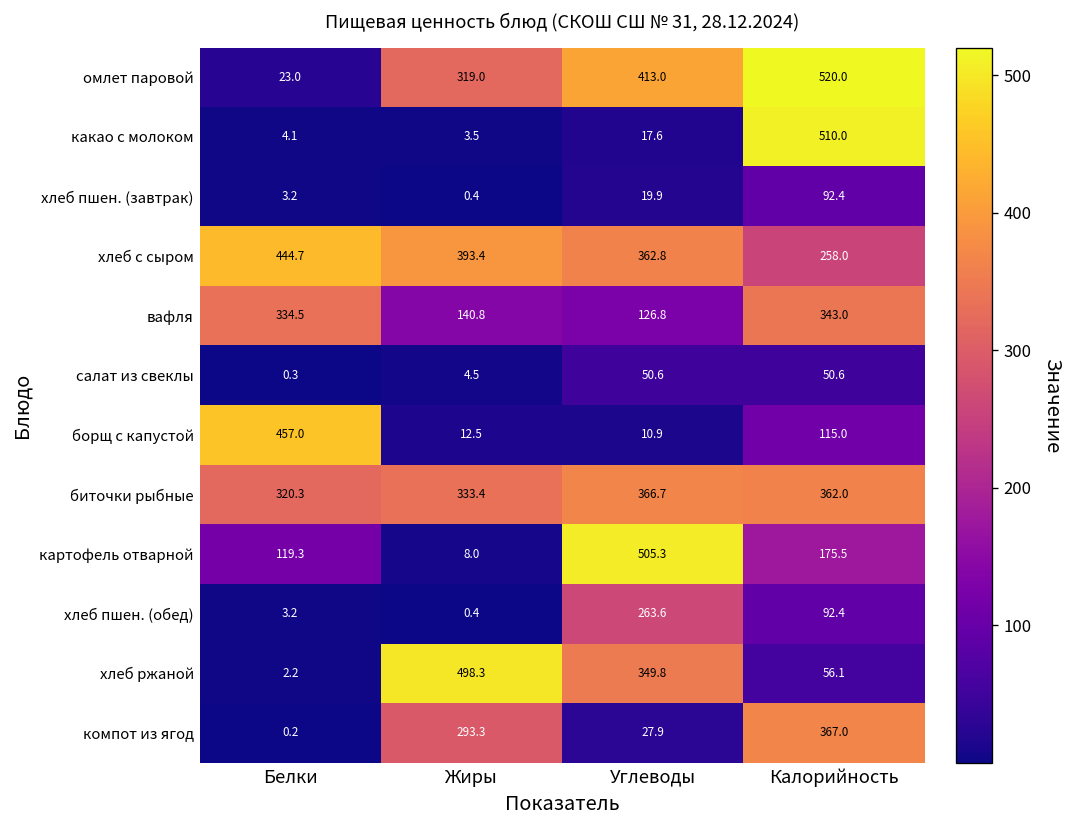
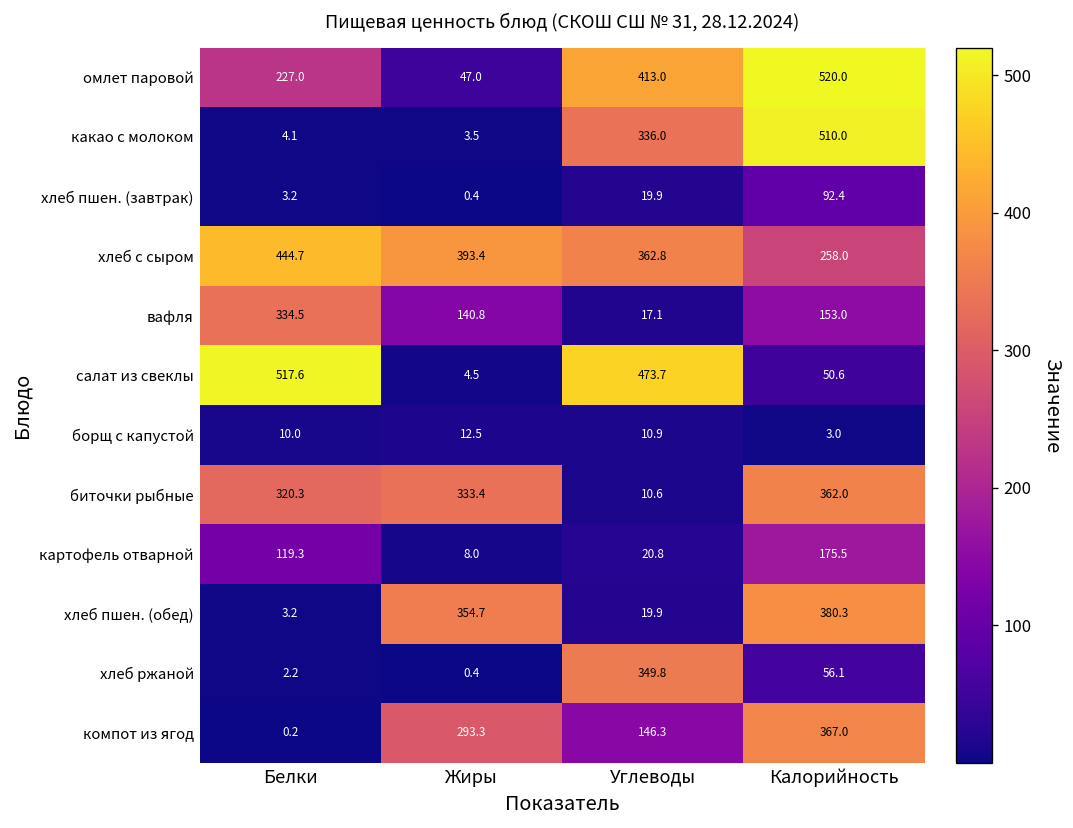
омлет паровой, Белки: 23.0 -> 227.0
омлет паровой, Жиры: 319.0 -> 47.0
какао с молоком, Углеводы: 17.6 -> 336.0
вафля, Углеводы: 126.8 -> 17.1
вафля, Калорийность: 343.0 -> 153.0
салат из свеклы, Белки: 0.3 -> 517.6
салат из свеклы, Углеводы: 50.6 -> 473.7
борщ с капустой, Белки: 457.0 -> 10.0
борщ с капустой, Калорийность: 115.0 -> 3.0
биточки рыбные, Углеводы: 366.7 -> 10.6
картофель отварной, Углеводы: 505.3 -> 20.8
хлеб пшен. (обед), Жиры: 0.4 -> 354.7
хлеб пшен. (обед), Углеводы: 263.6 -> 19.9
хлеб пшен. (обед), Калорийность: 92.4 -> 380.3
хлеб ржаной, Жиры: 498.3 -> 0.4
компот из ягод, Углеводы: 27.9 -> 146.3
